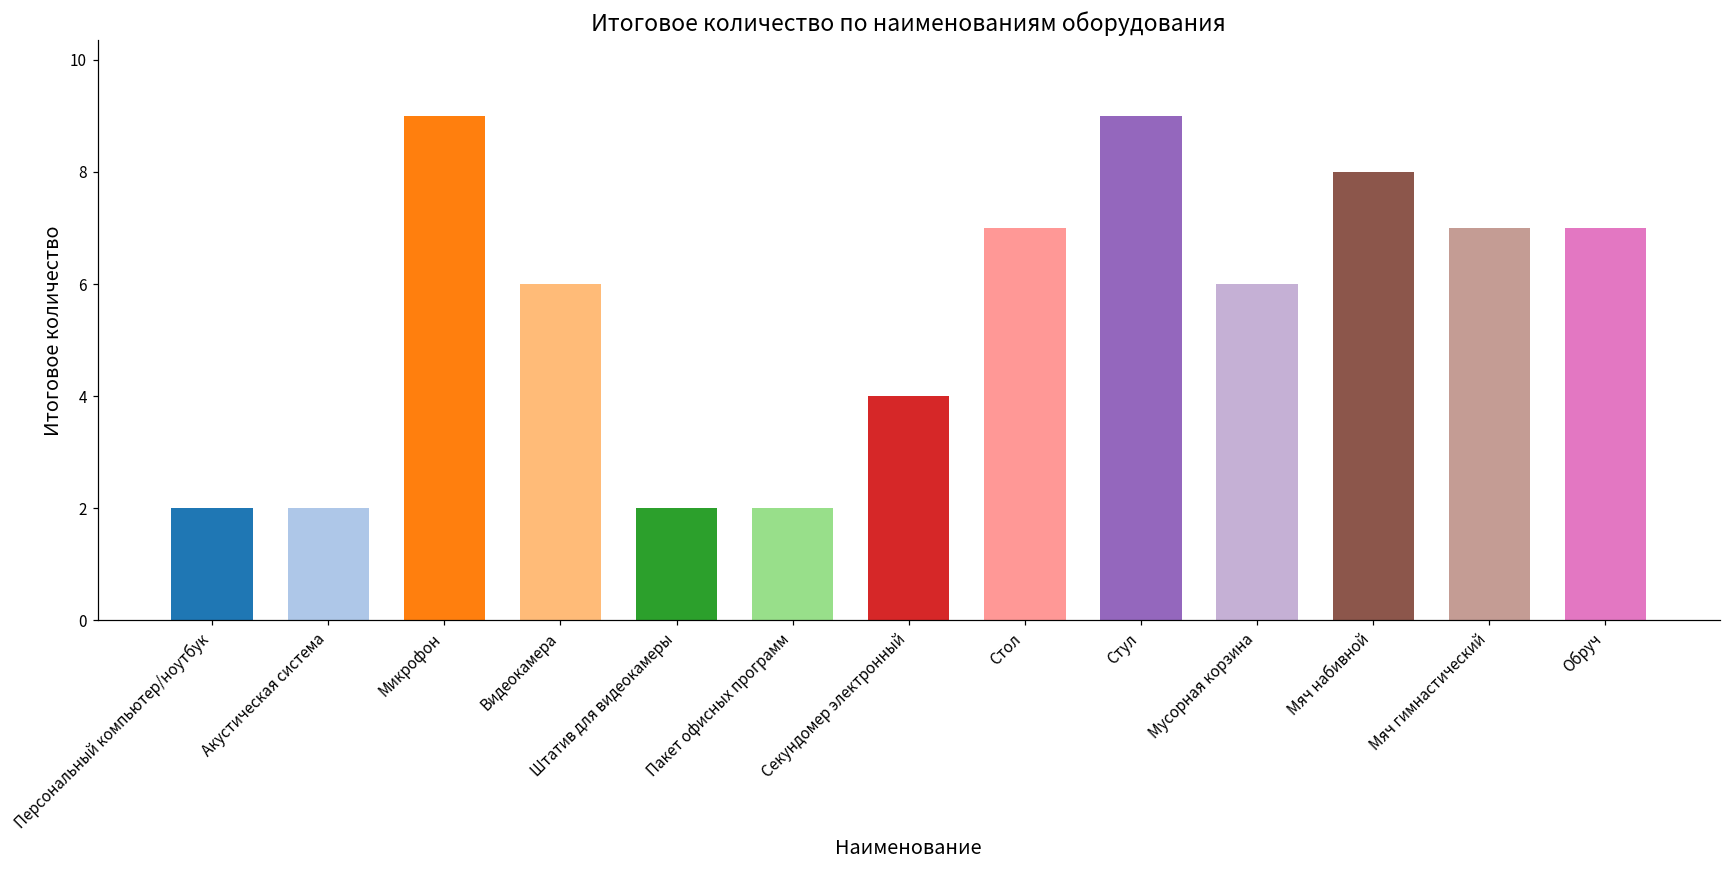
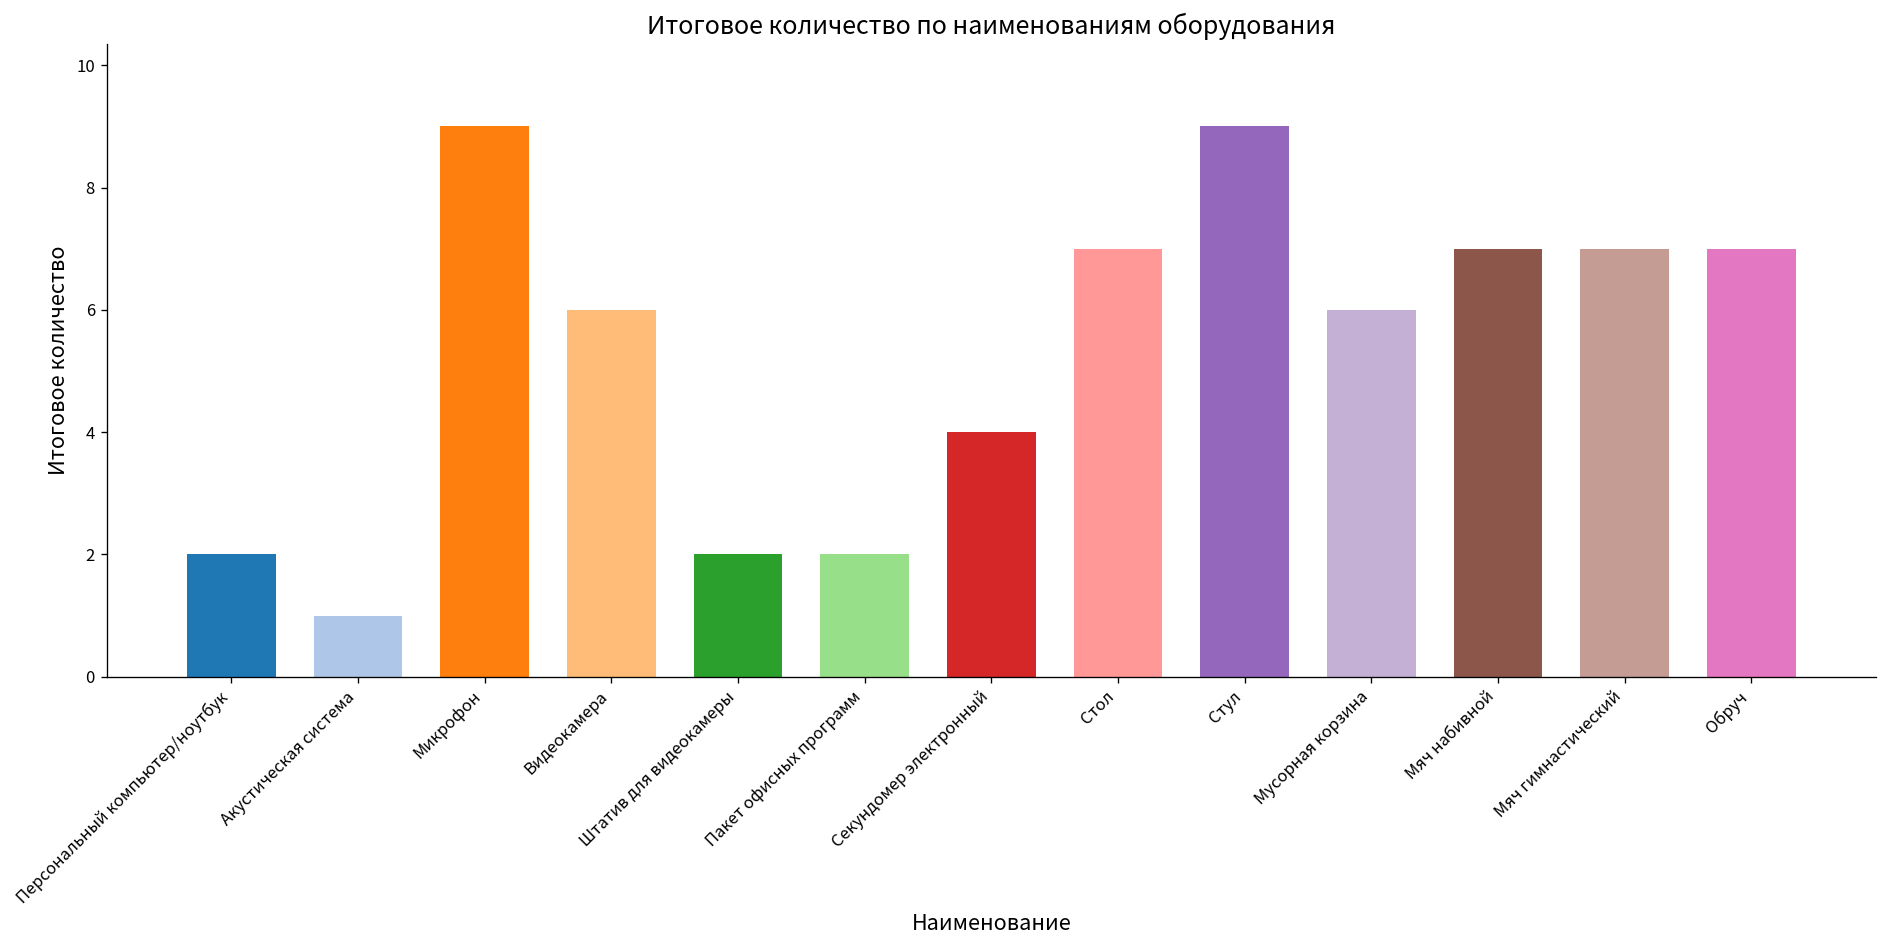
Акустическая система: 2 -> 1
Мяч набивной: 8 -> 7
